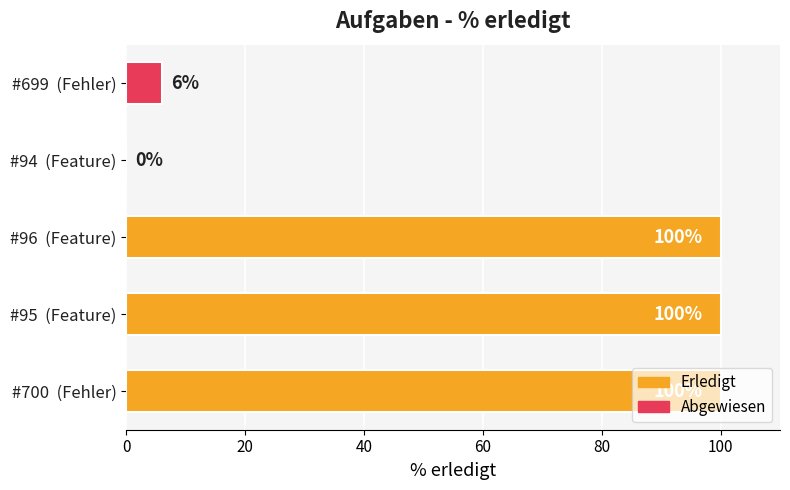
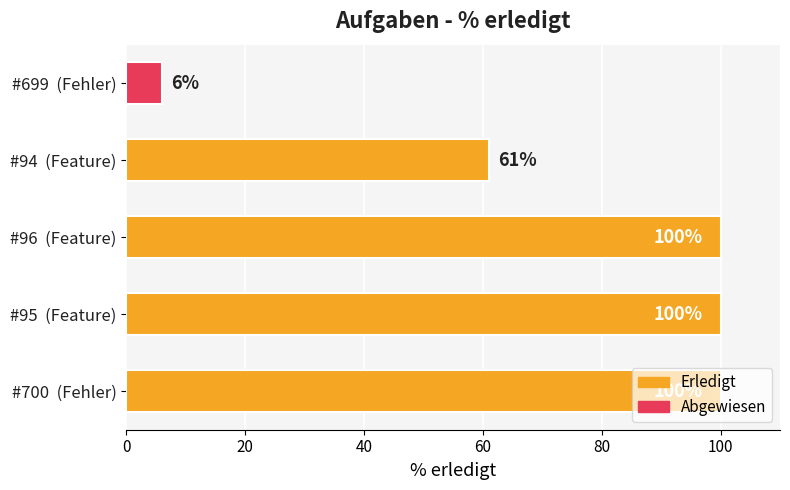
#94 (Feature): 0% -> 61%
